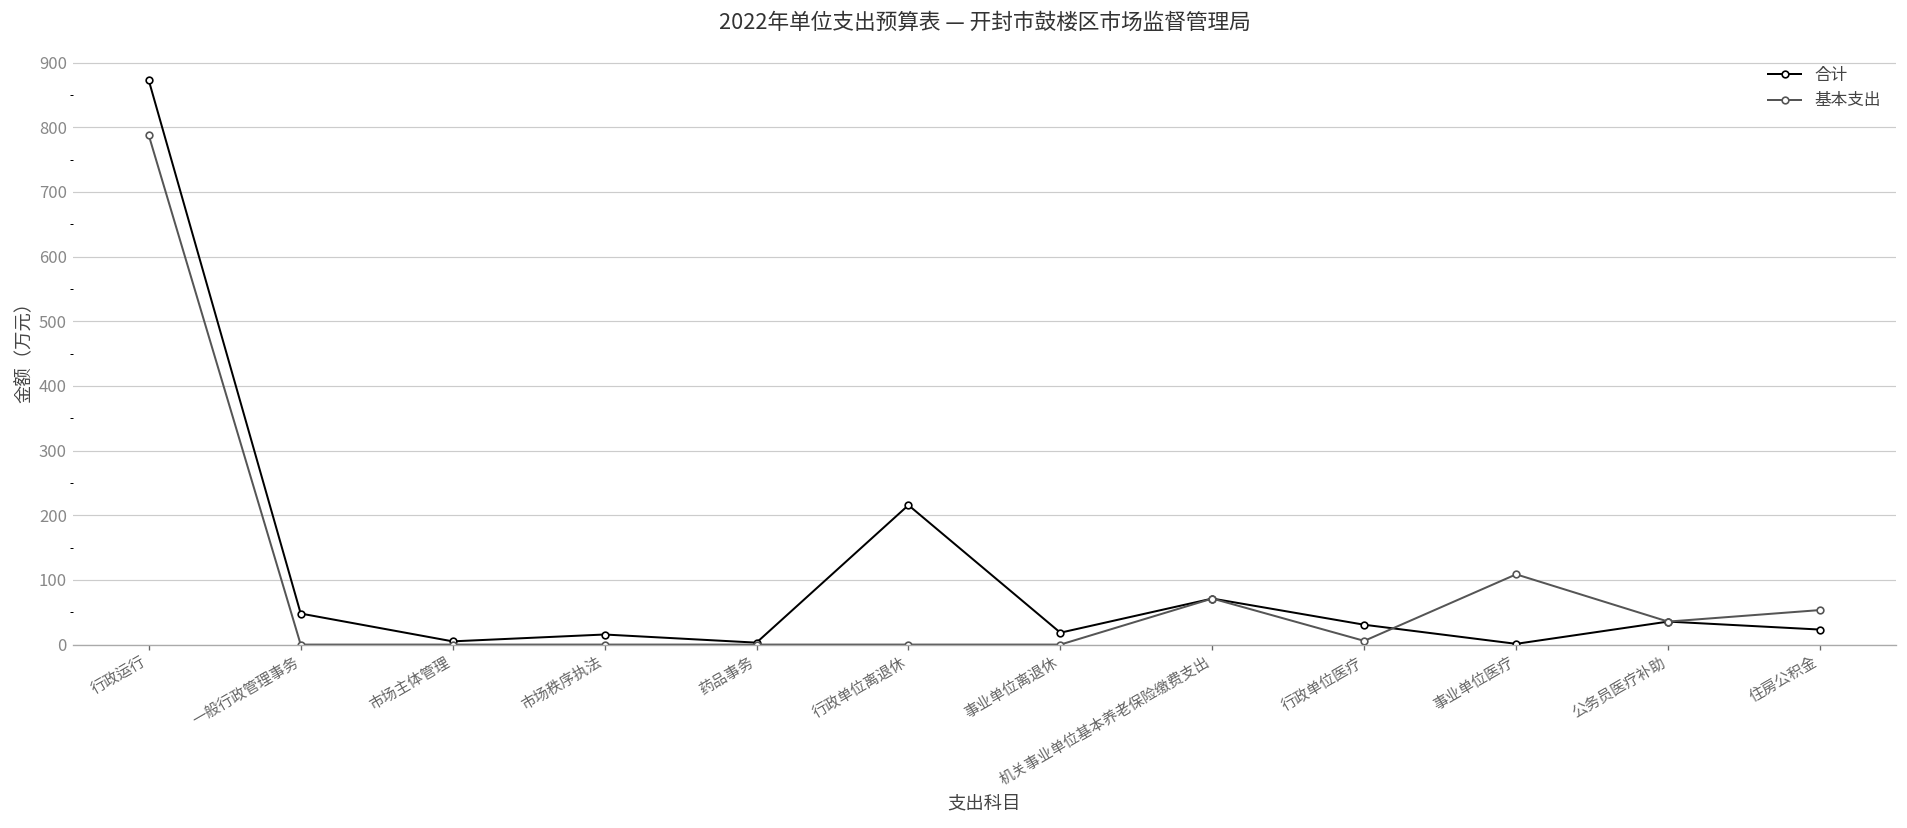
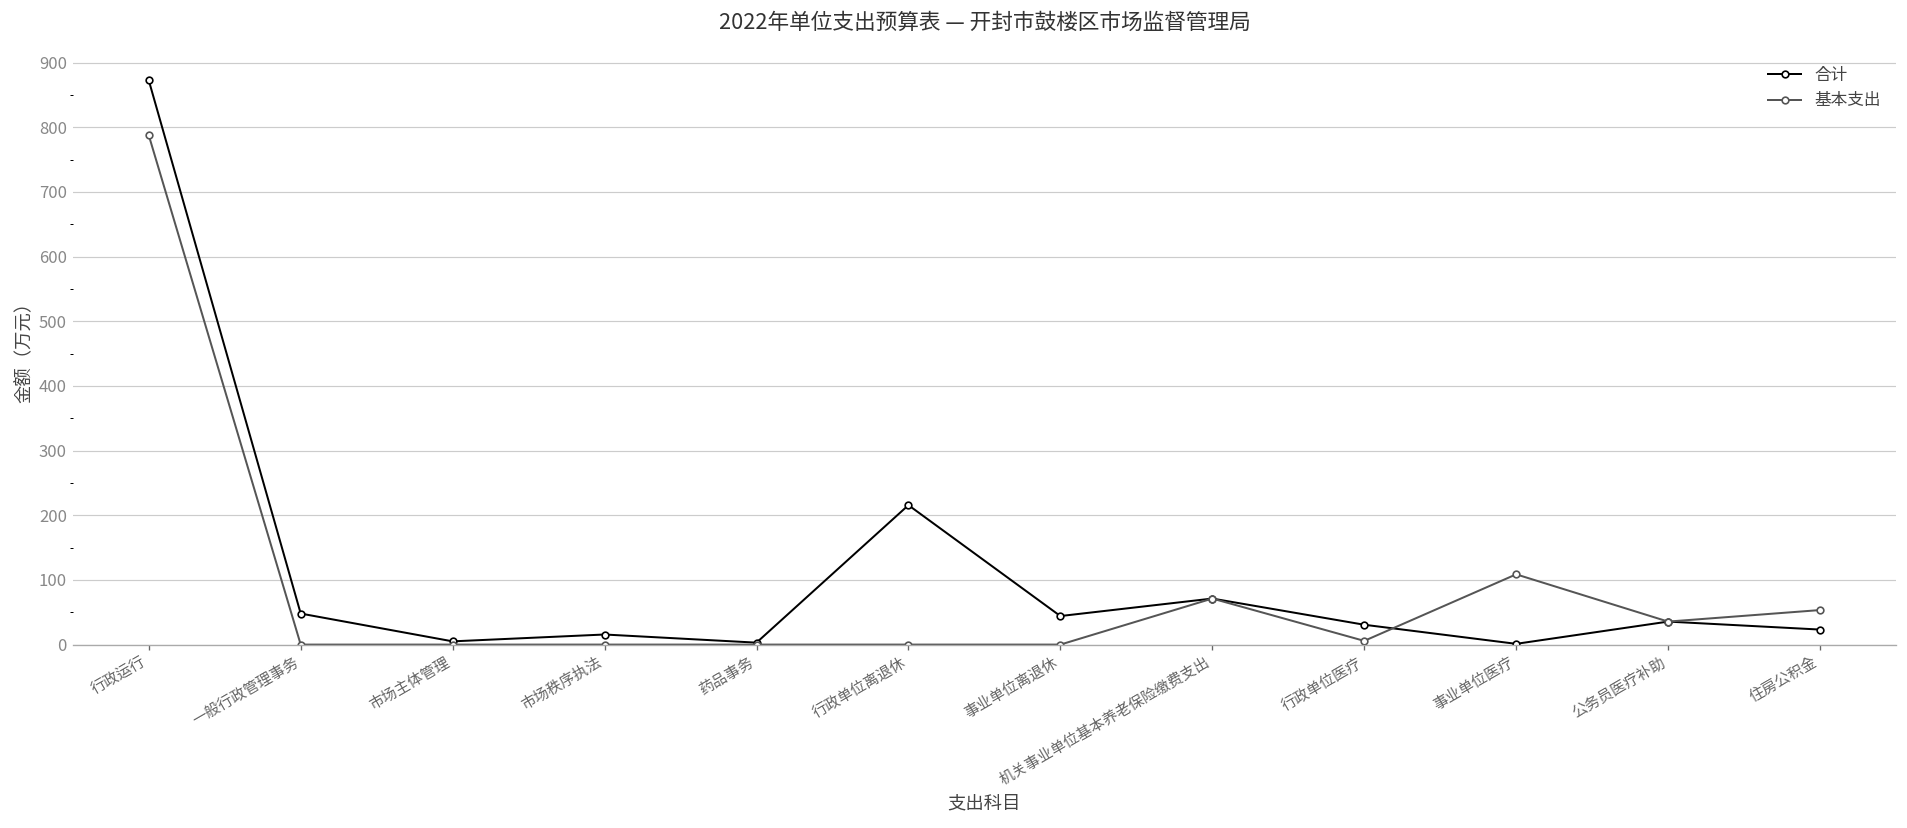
合计, 事业单位离退休: 20 -> 40
